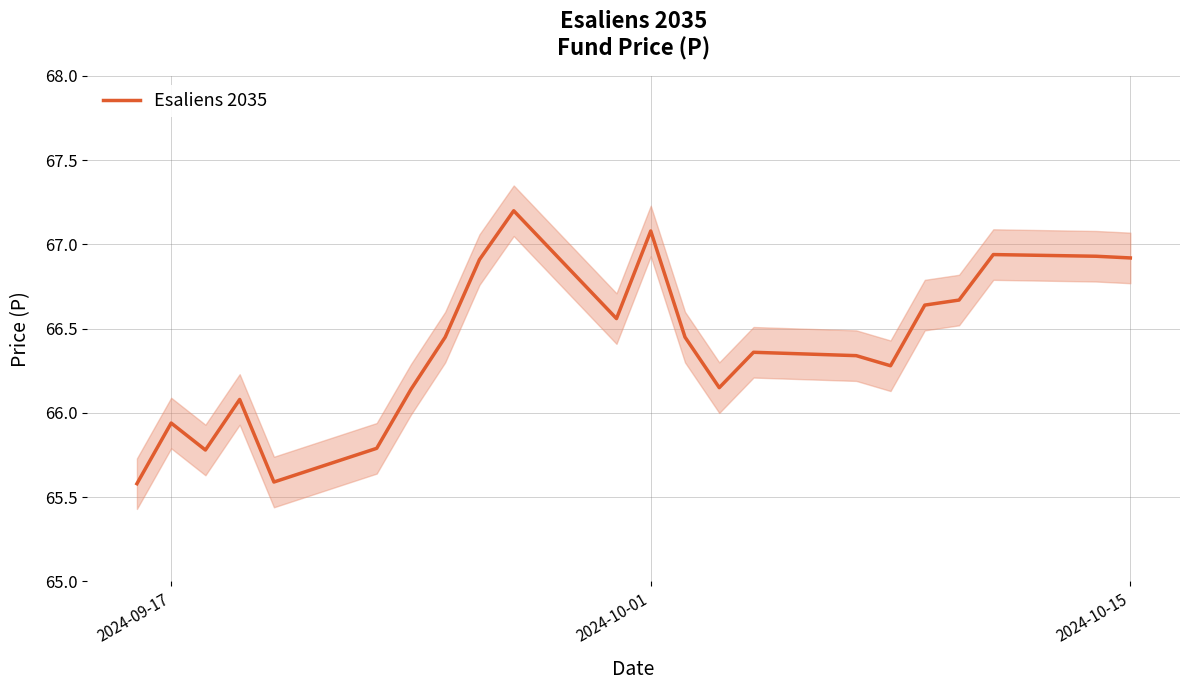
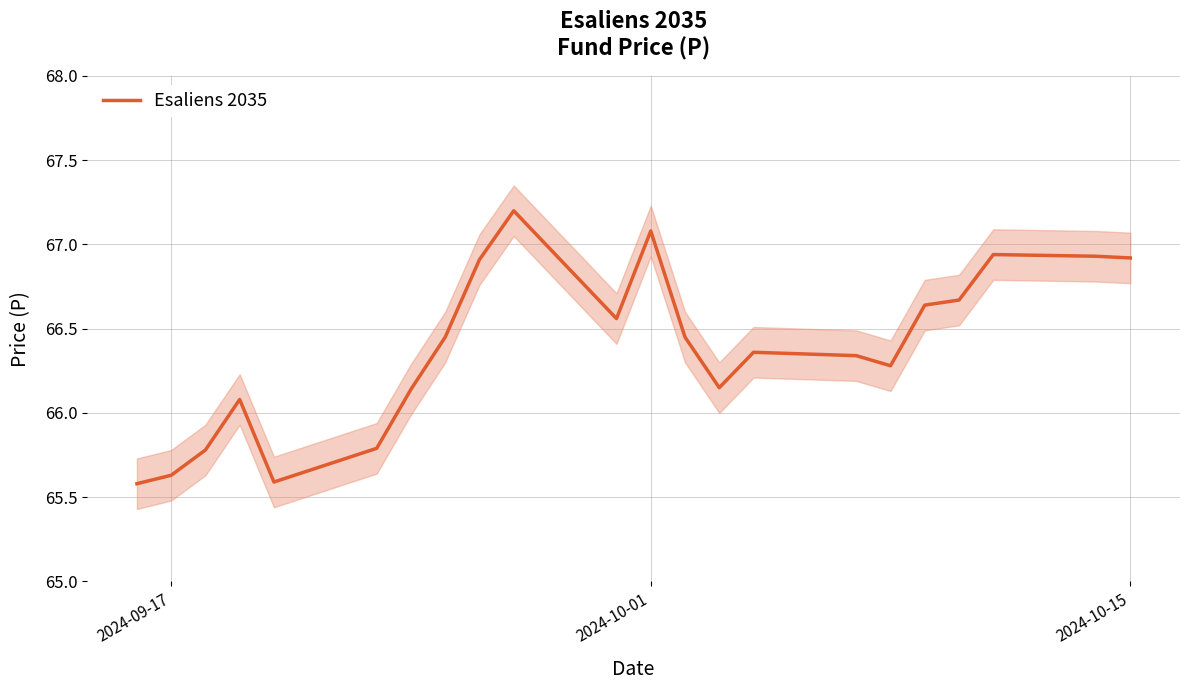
Esaliens 2035, 2024-09-17: 65.94 -> 65.63
